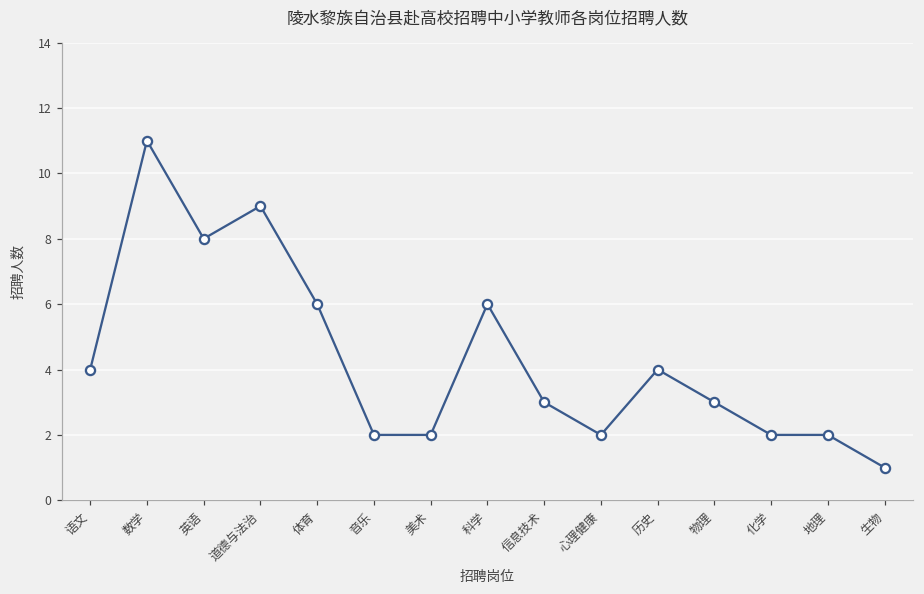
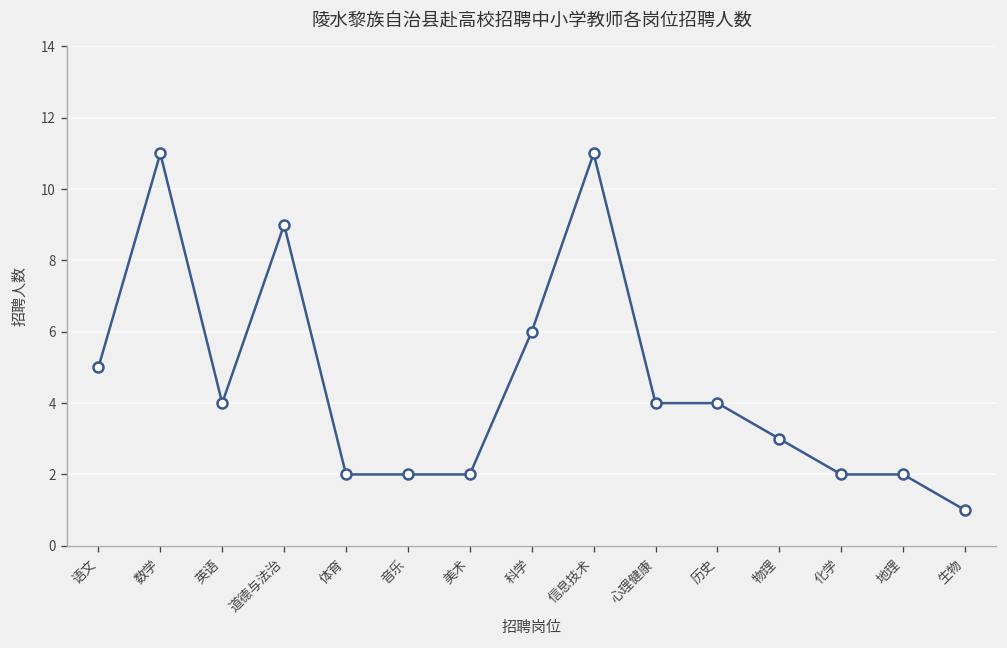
语文: 4 -> 5
英语: 8 -> 4
体育: 6 -> 2
信息技术: 3 -> 11
心理健康: 2 -> 4
